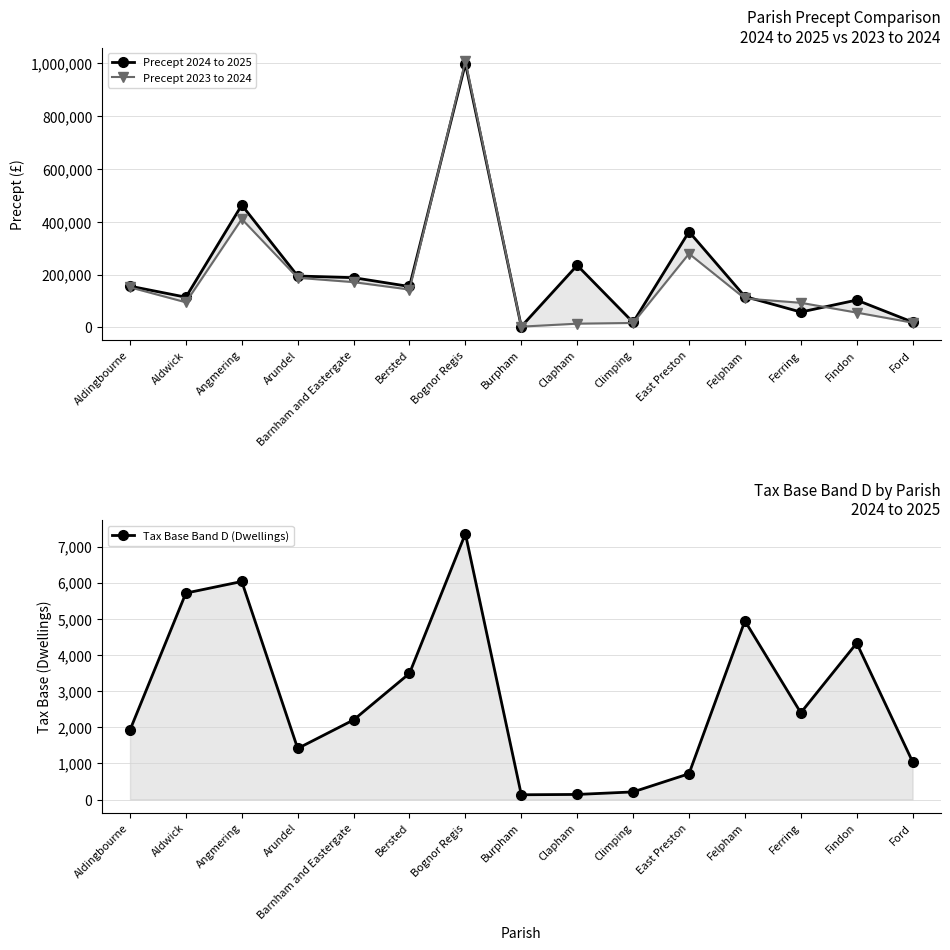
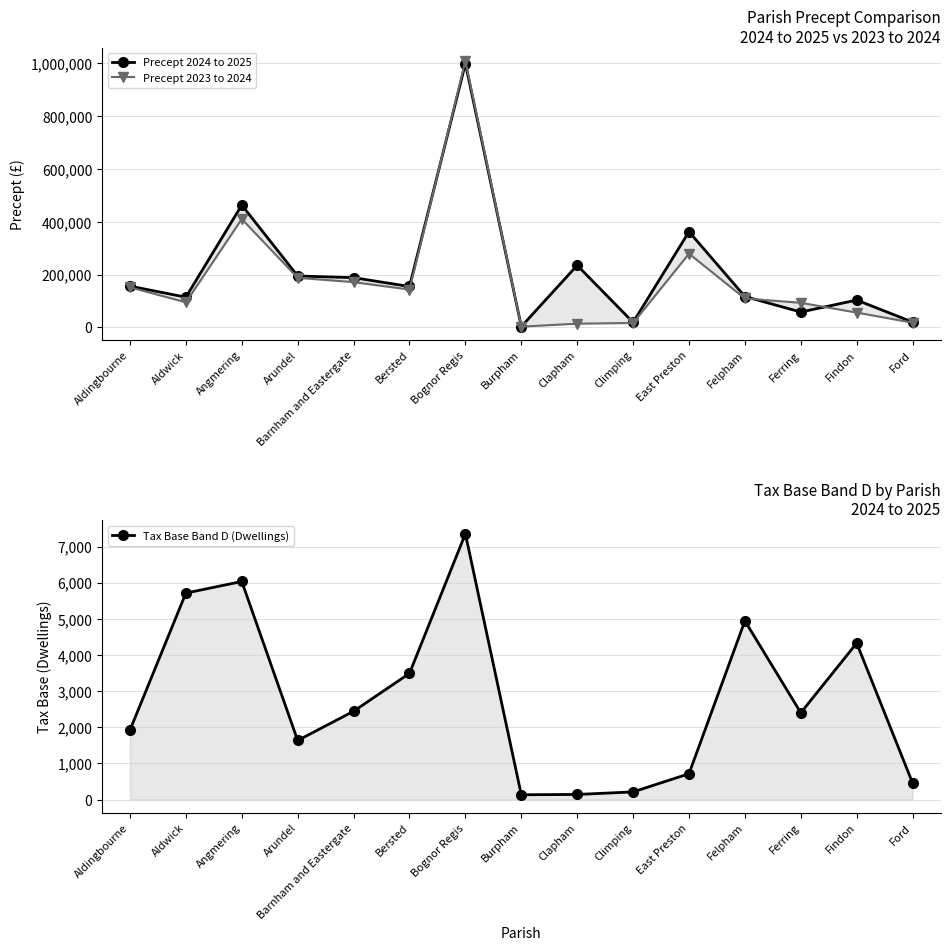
Tax Base Band D by Parish 2024 to 2025, Arundel: 1,400 -> 1,600
Tax Base Band D by Parish 2024 to 2025, Barnham and Eastergate: 2,200 -> 2,400
Tax Base Band D by Parish 2024 to 2025, Ford: 1,000 -> 500
